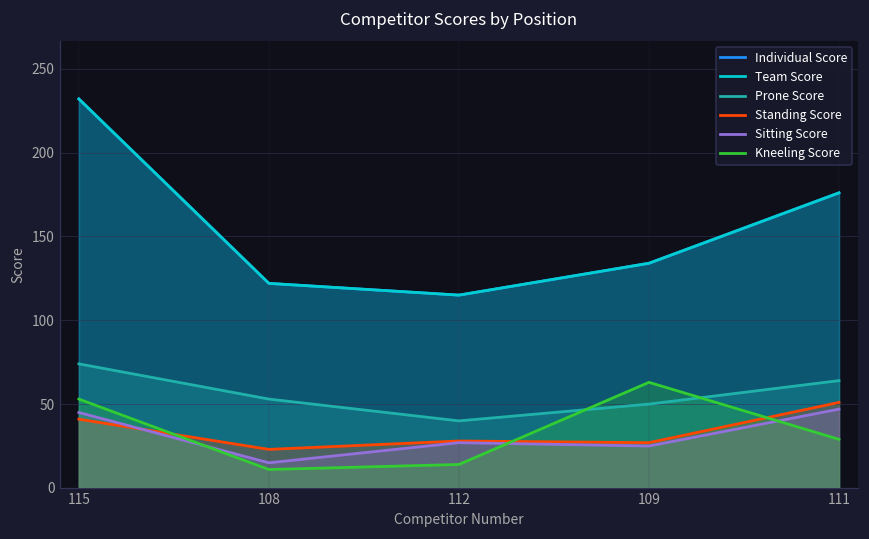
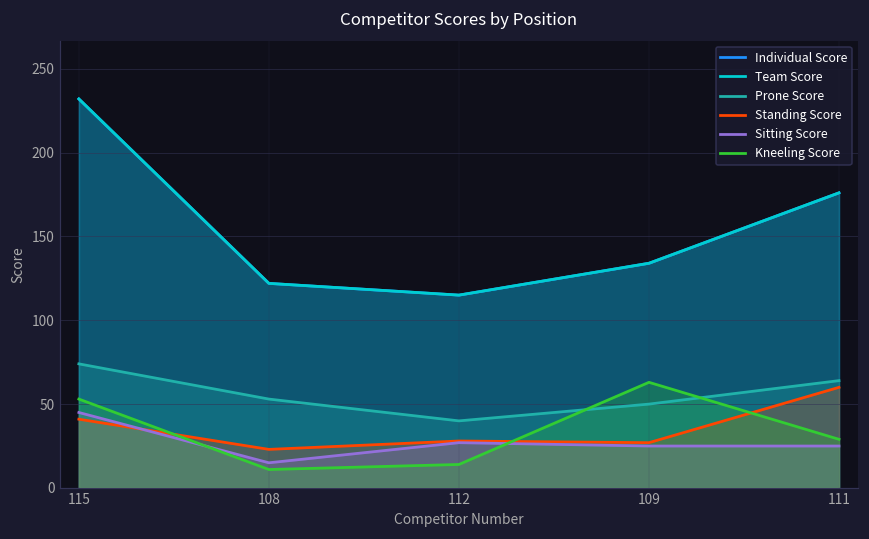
Standing Score, 111: 51 -> 60
Sitting Score, 111: 47 -> 25
